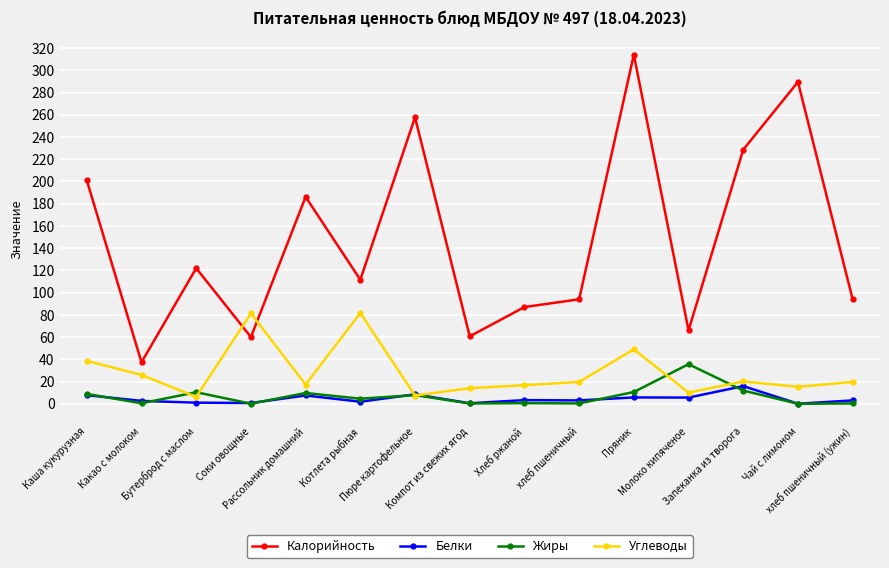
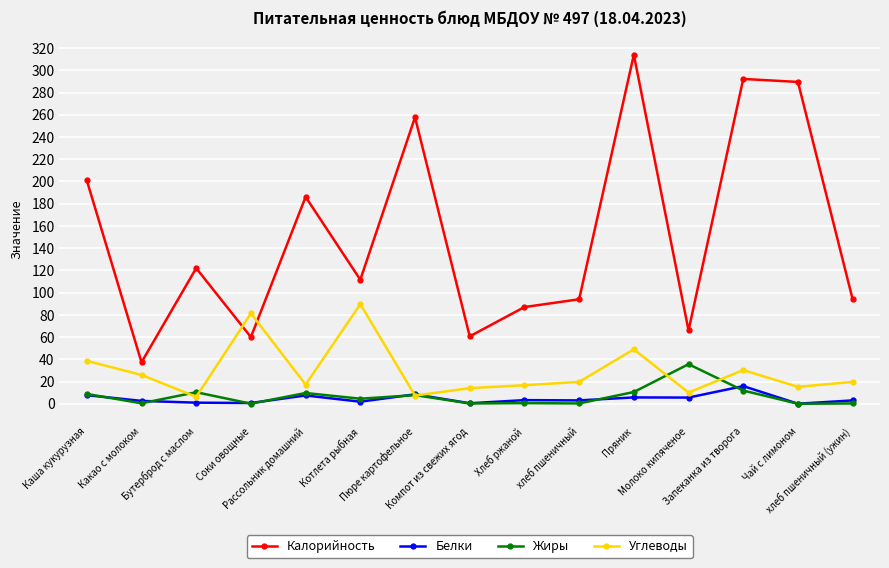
Углеводы, Котлета рыбная: 82 -> 90
Калорийность, Запеканка из творога: 229 -> 292
Углеводы, Запеканка из творога: 20 -> 30
